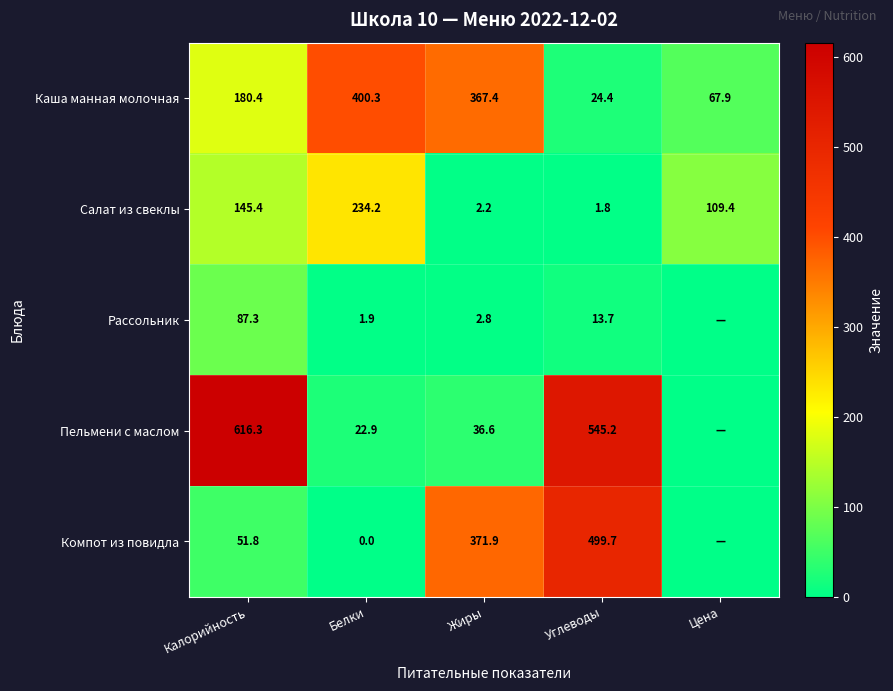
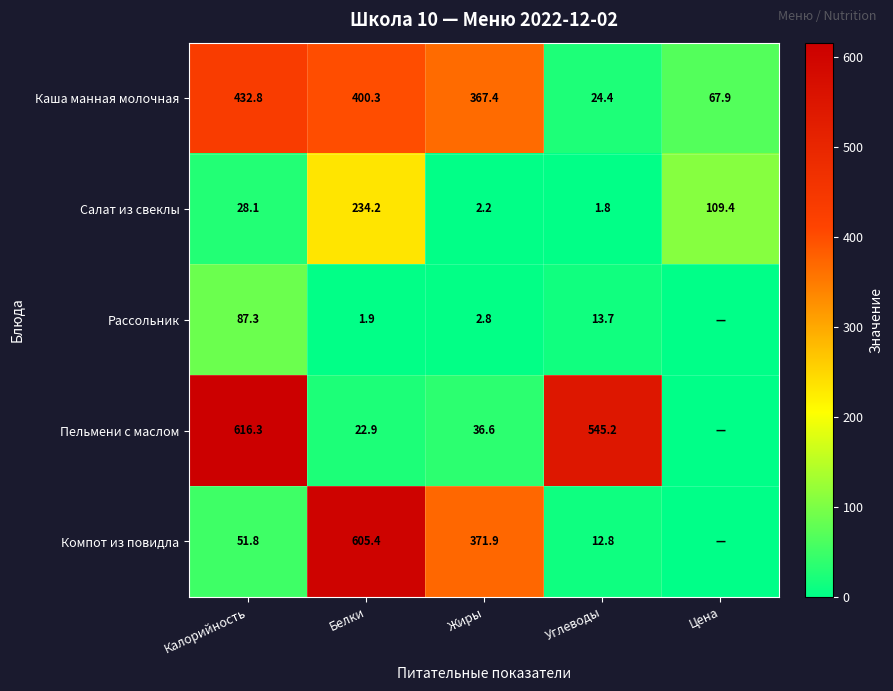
Каша манная молочная, Калорийность: 180.4 -> 432.8
Салат из свеклы, Калорийность: 145.4 -> 28.1
Компот из повидла, Белки: 0.0 -> 605.4
Компот из повидла, Углеводы: 499.7 -> 12.8
